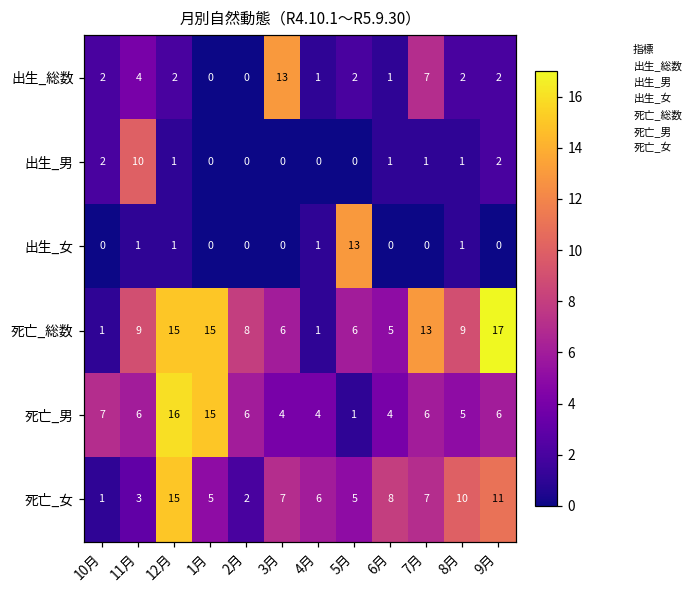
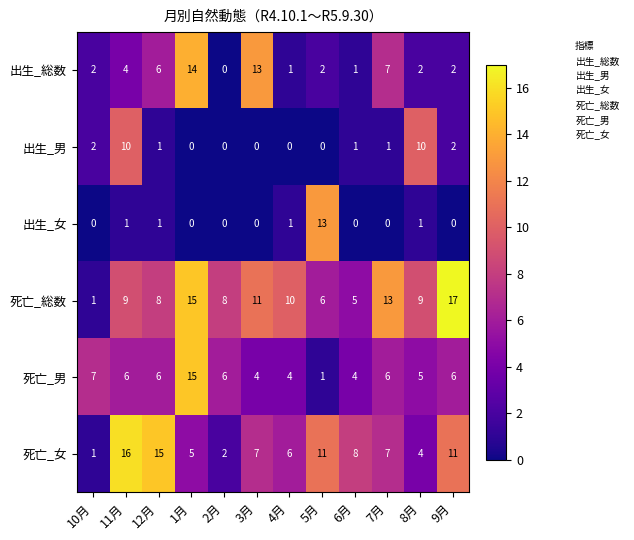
出生_総数, 12月: 2 -> 6
出生_総数, 1月: 0 -> 14
出生_男, 8月: 1 -> 10
死亡_総数, 12月: 15 -> 8
死亡_総数, 3月: 6 -> 11
死亡_総数, 4月: 1 -> 10
死亡_男, 12月: 16 -> 6
死亡_女, 11月: 3 -> 16
死亡_女, 5月: 5 -> 11
死亡_女, 8月: 10 -> 4
